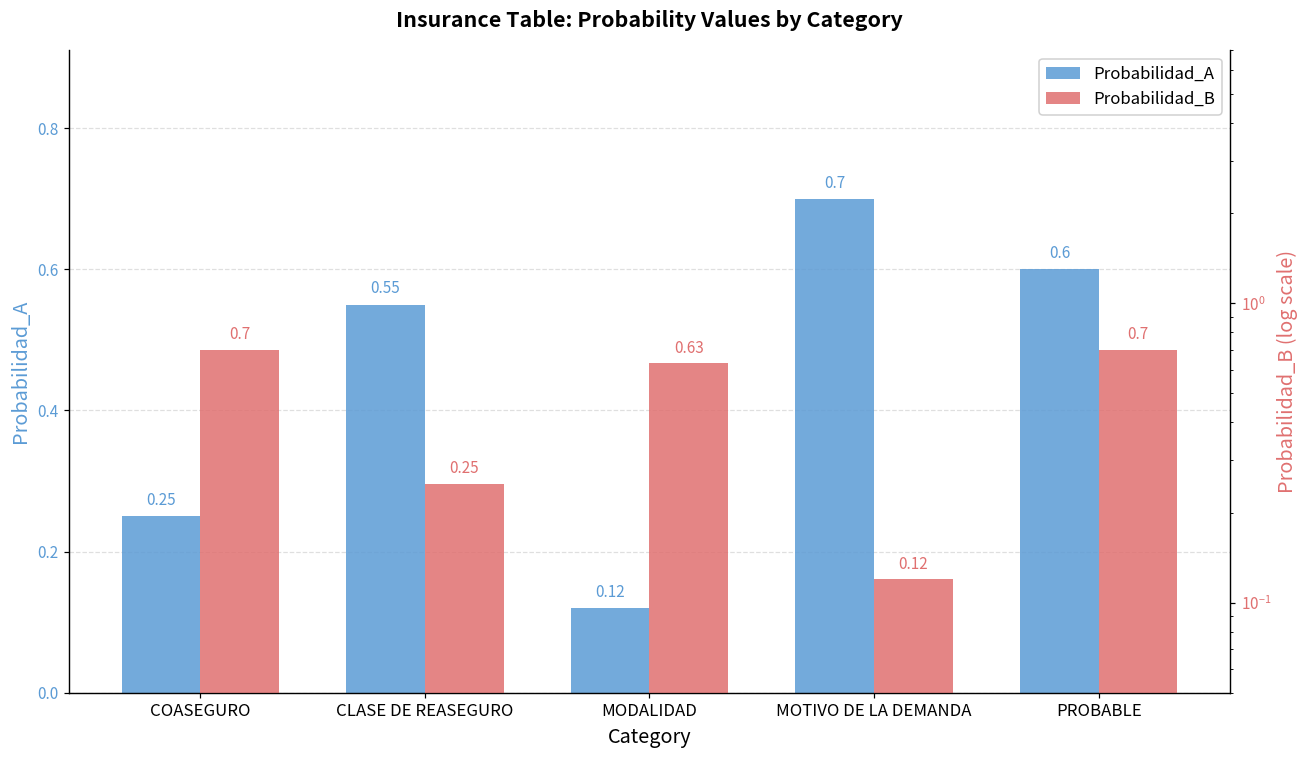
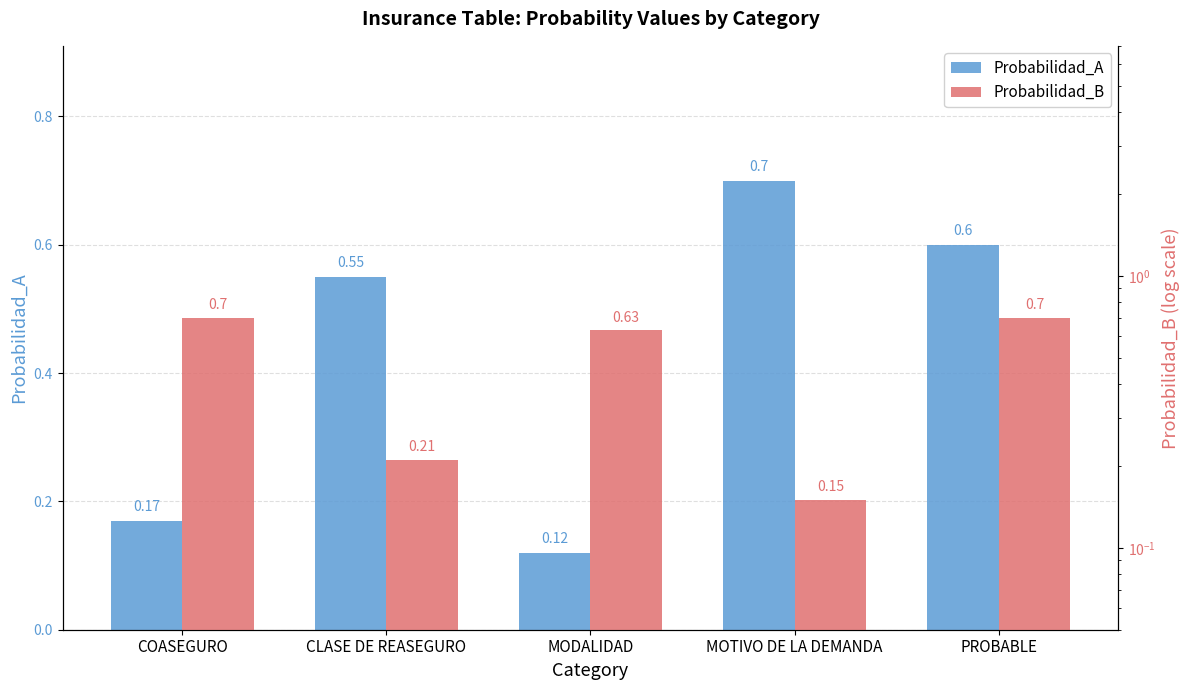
Probabilidad_A, COASEGURO: 0.25 -> 0.17
Probabilidad_B, CLASE DE REASEGURO: 0.25 -> 0.21
Probabilidad_B, MOTIVO DE LA DEMANDA: 0.12 -> 0.15
